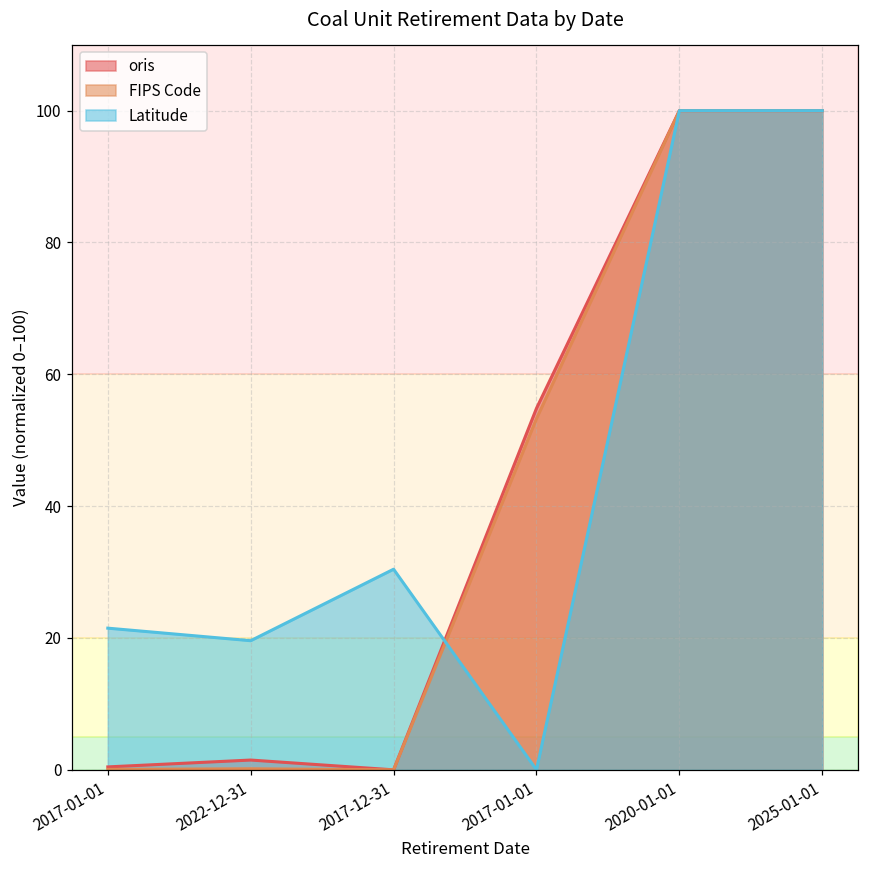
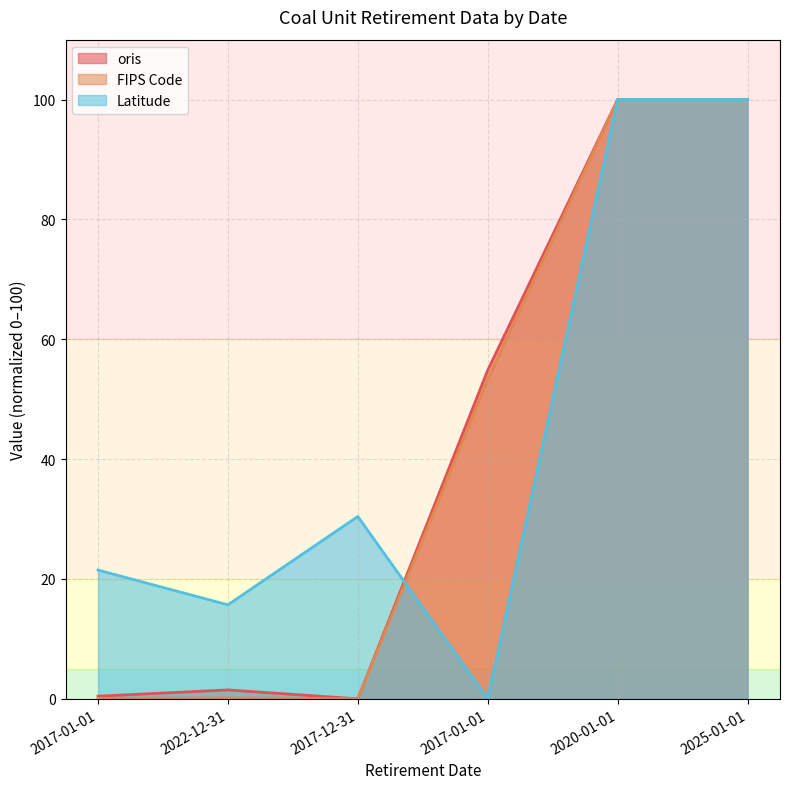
Latitude, 2022-12-31: 20 -> 16
